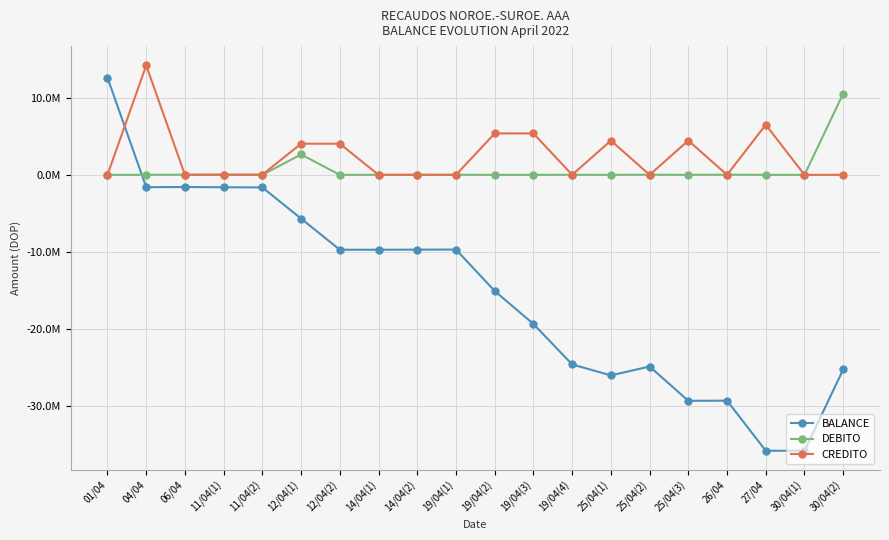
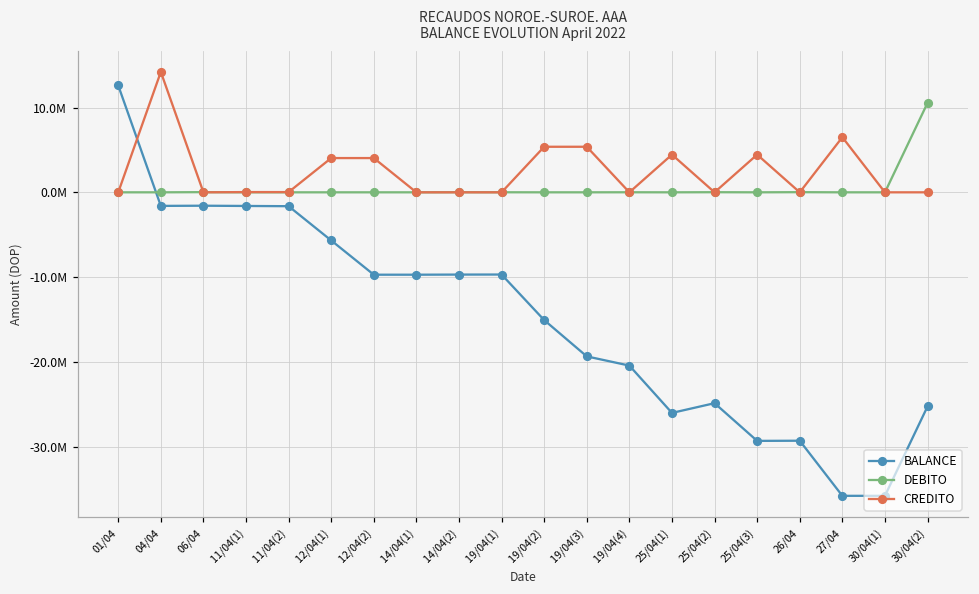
DEBITO, 12/04(1): 3000000 -> 0
BALANCE, 19/04(4): -25000000 -> -20000000
